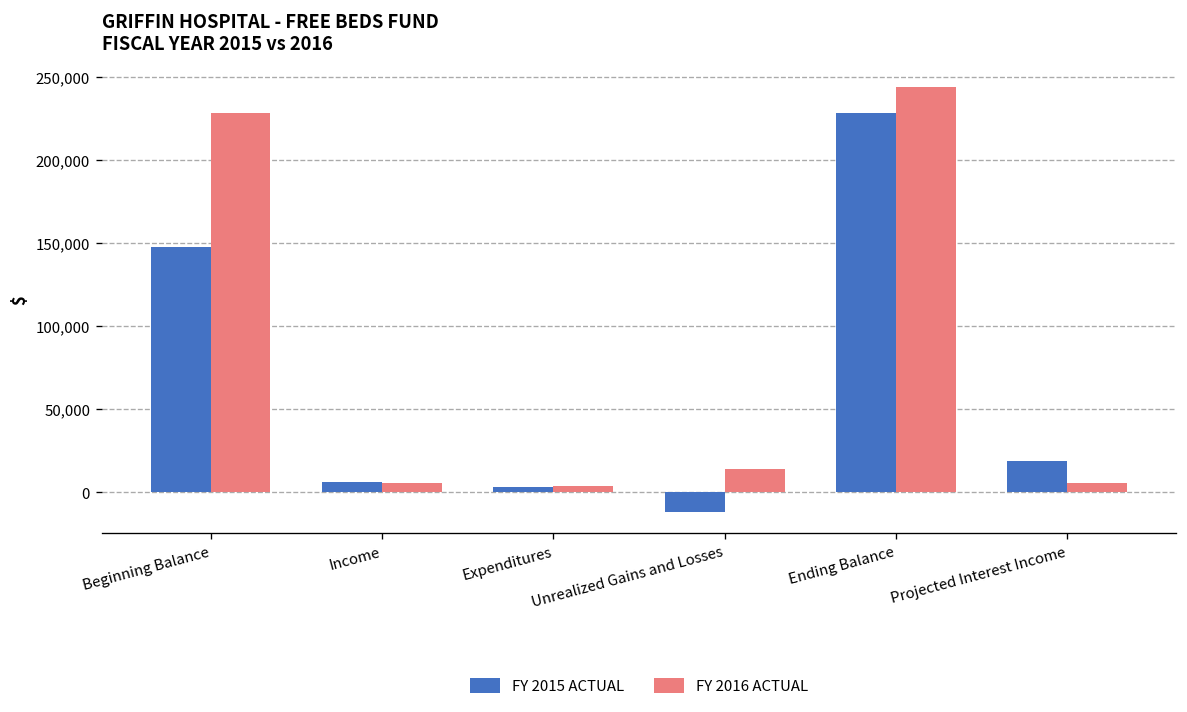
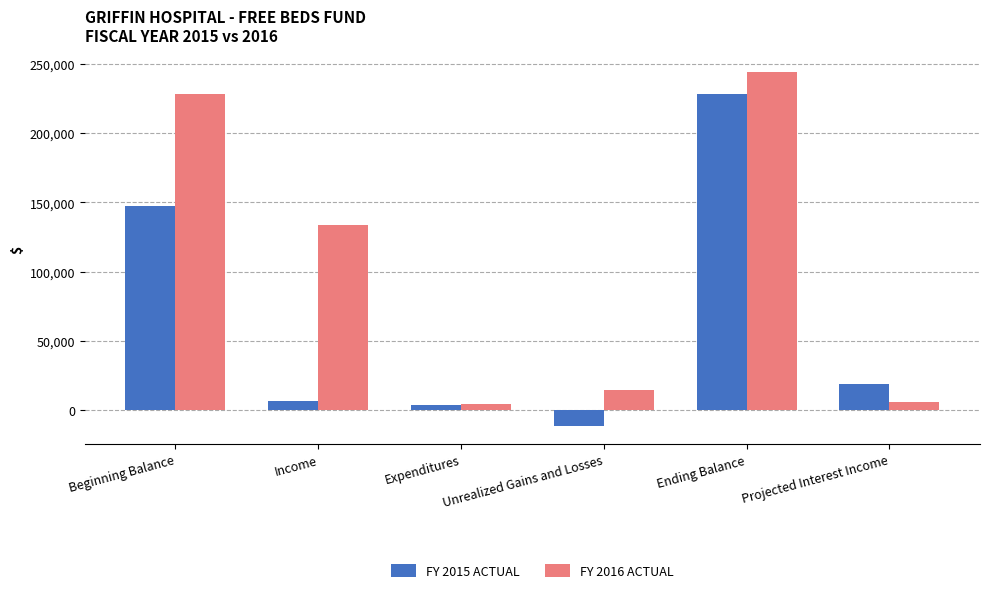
FY 2016 ACTUAL, Income: 6,000 -> 134,000
